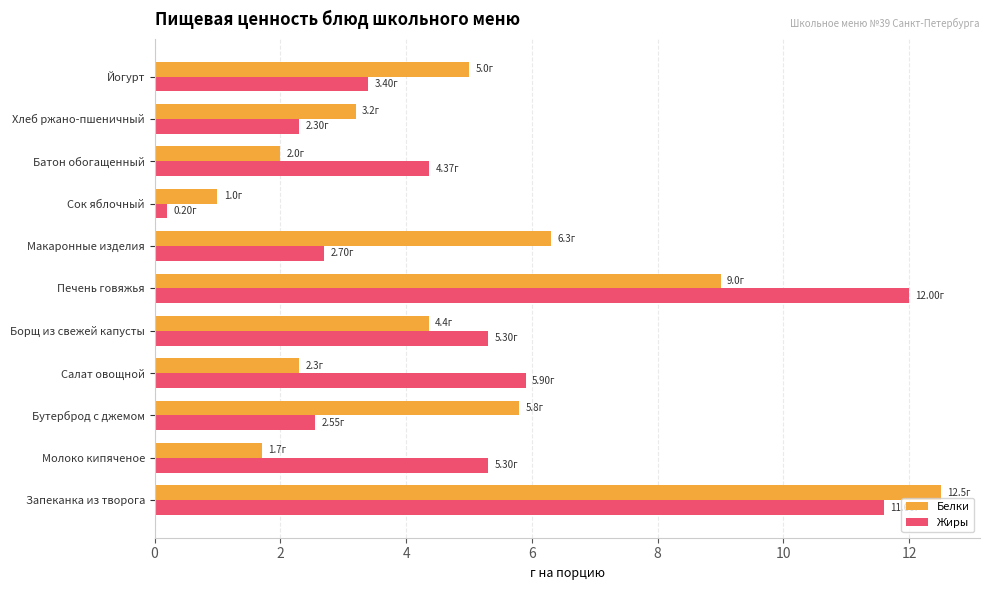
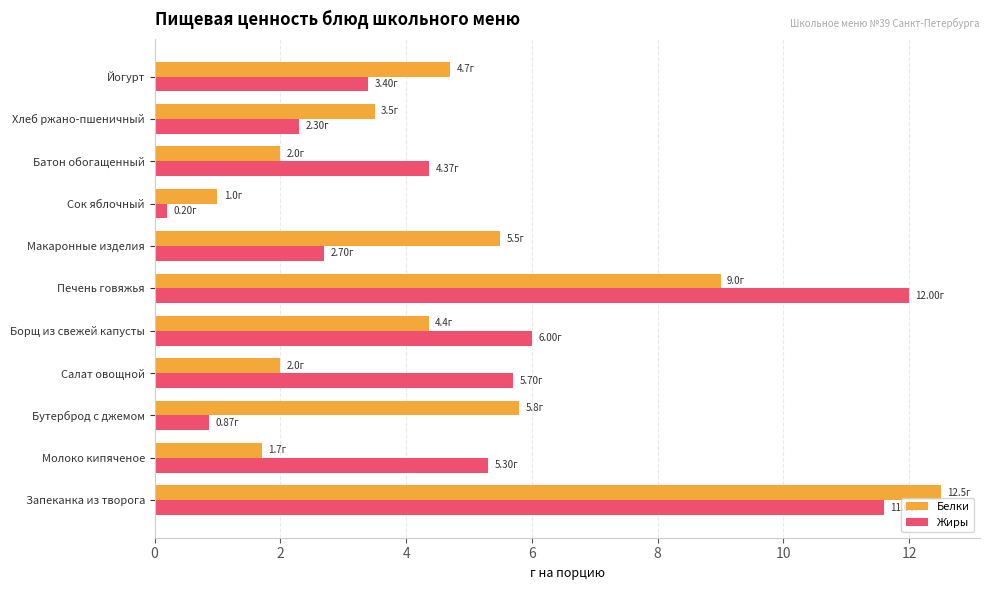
Белки, Йогурт: 5.0г -> 4.7г
Белки, Хлеб ржано-пшеничный: 3.2г -> 3.5г
Белки, Макаронные изделия: 6.3г -> 5.5г
Жиры, Борщ из свежей капусты: 5.30г -> 6.00г
Белки, Салат овощной: 2.3г -> 2.0г
Жиры, Салат овощной: 5.90г -> 5.70г
Жиры, Бутерброд с джемом: 2.55г -> 0.87г
